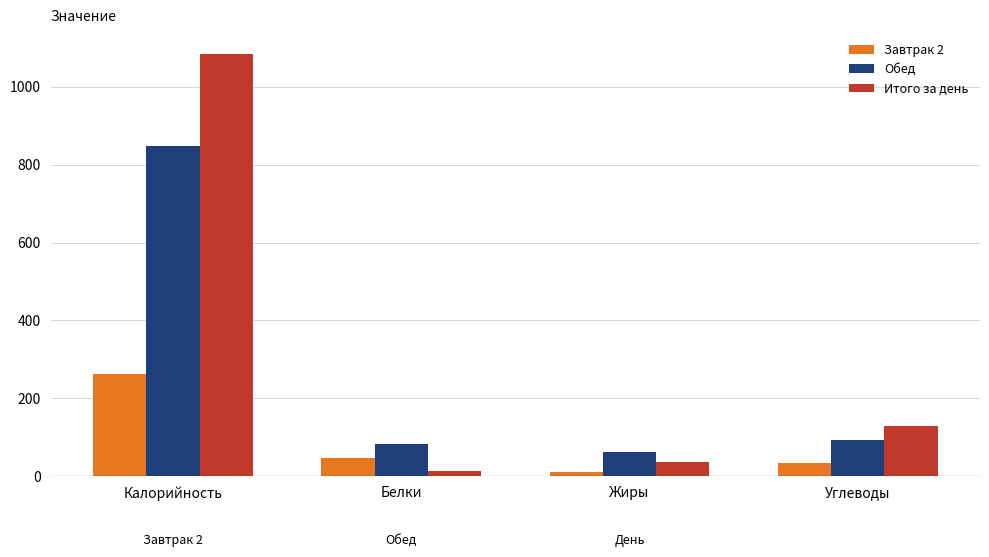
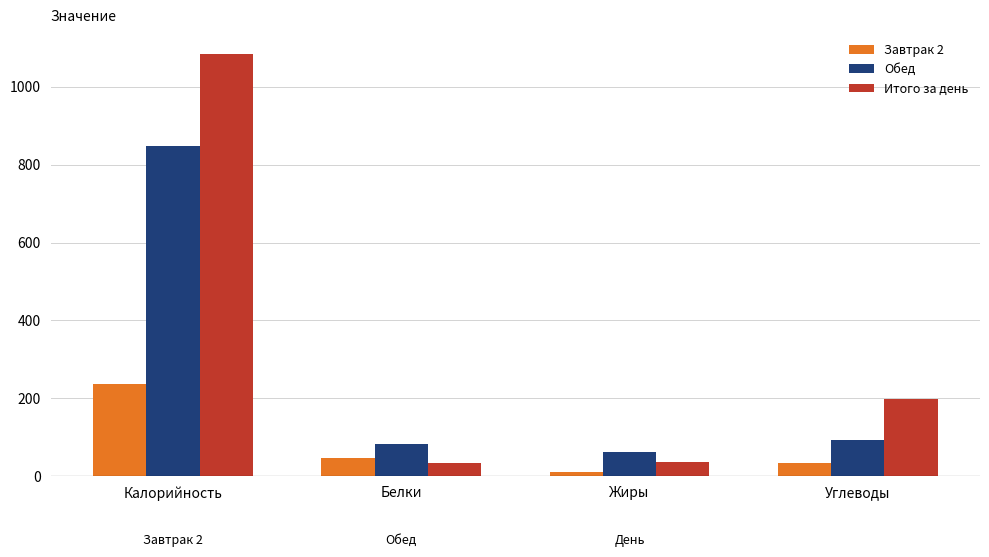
Завтрак 2, Калорийность: 260 -> 240
Итого за день, Белки: 10 -> 40
Итого за день, Углеводы: 130 -> 200
